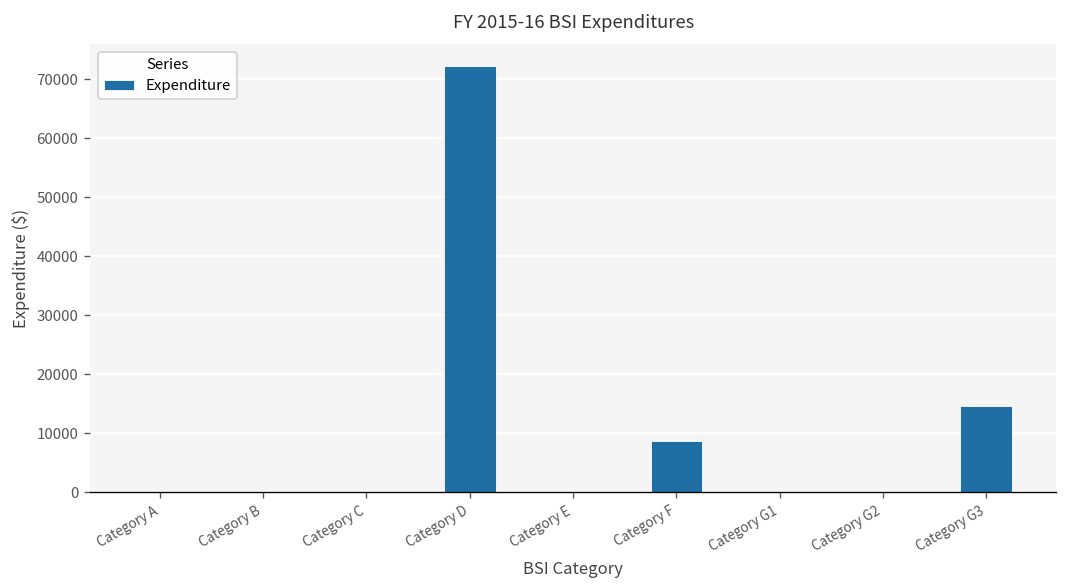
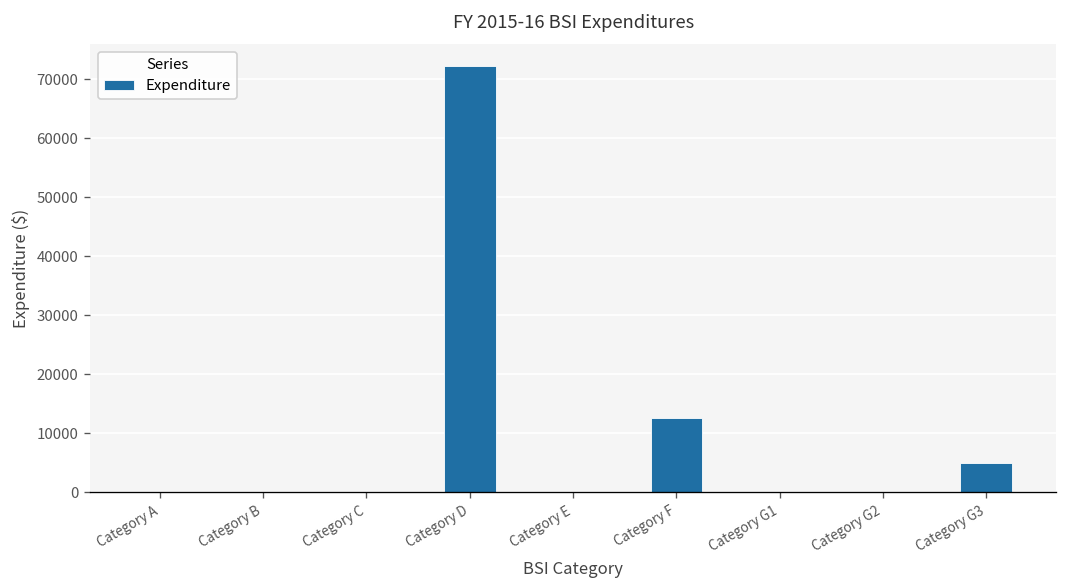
Category F: 9000 -> 13000
Category G3: 15000 -> 5000
